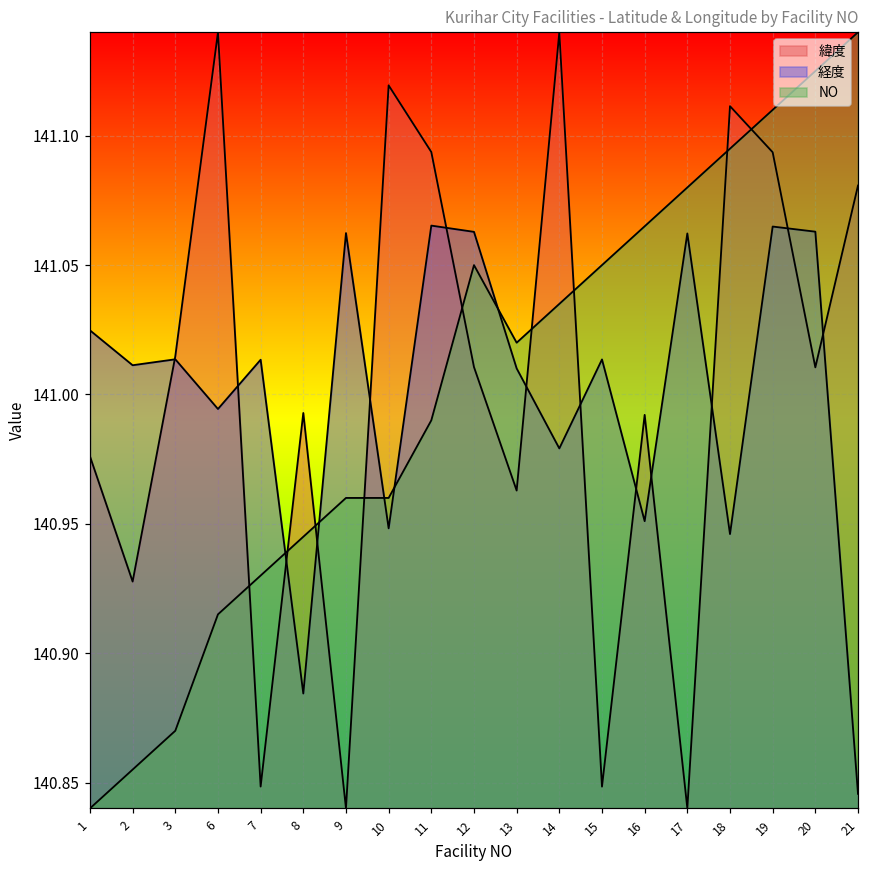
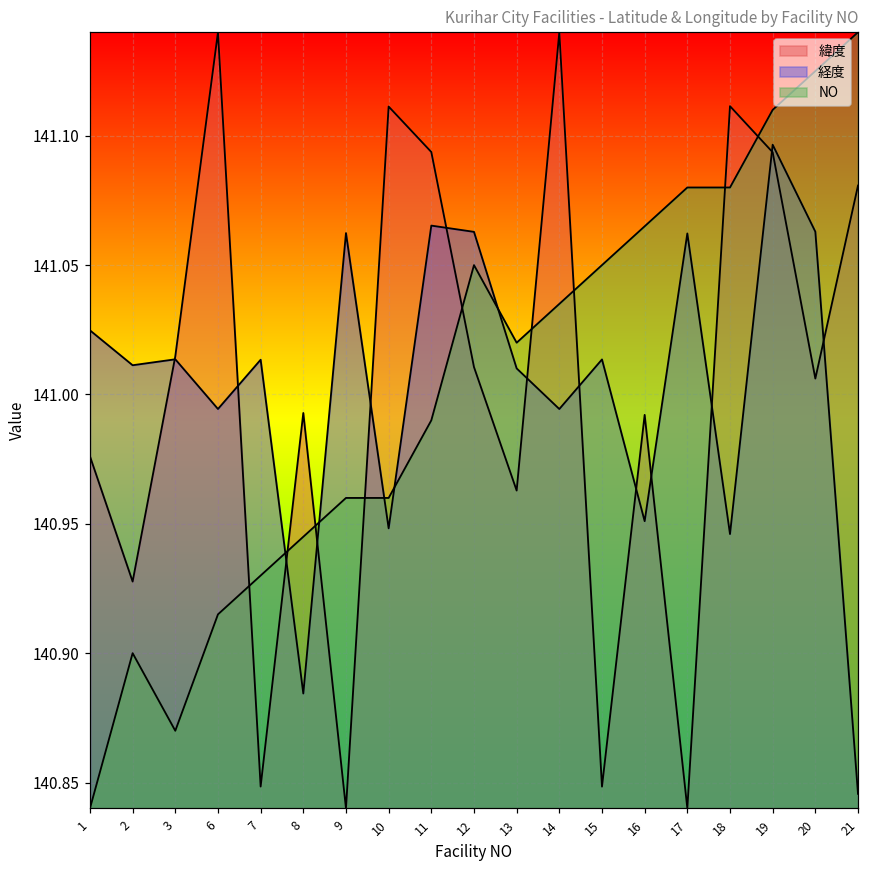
NO, 2: 140.855 -> 140.900
緯度, 10: 141.119 -> 141.111
経度, 14: 140.979 -> 140.994
NO, 18: 141.095 -> 141.080
経度, 19: 141.065 -> 141.097
緯度, 20: 141.010 -> 141.006
